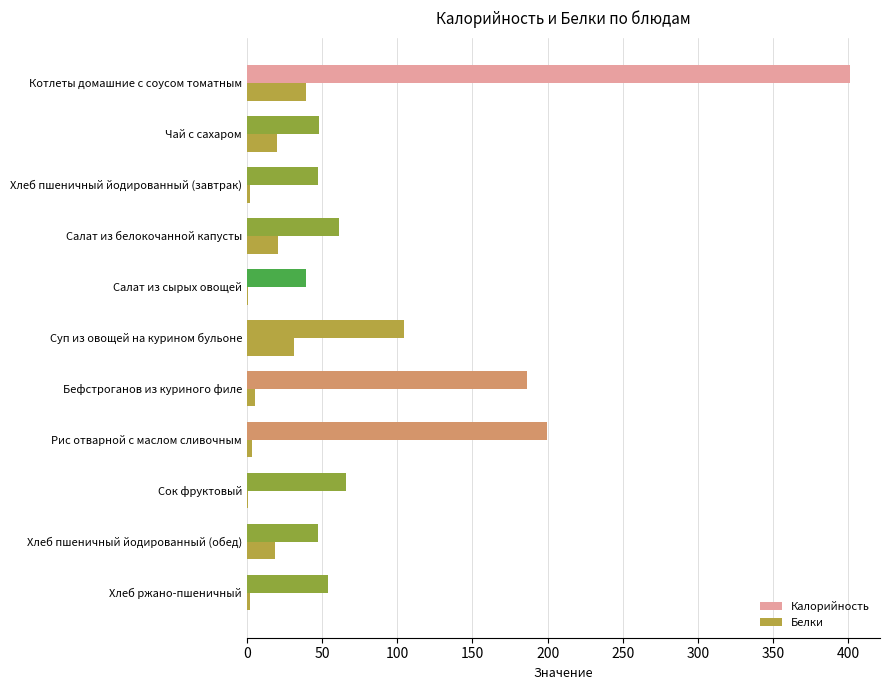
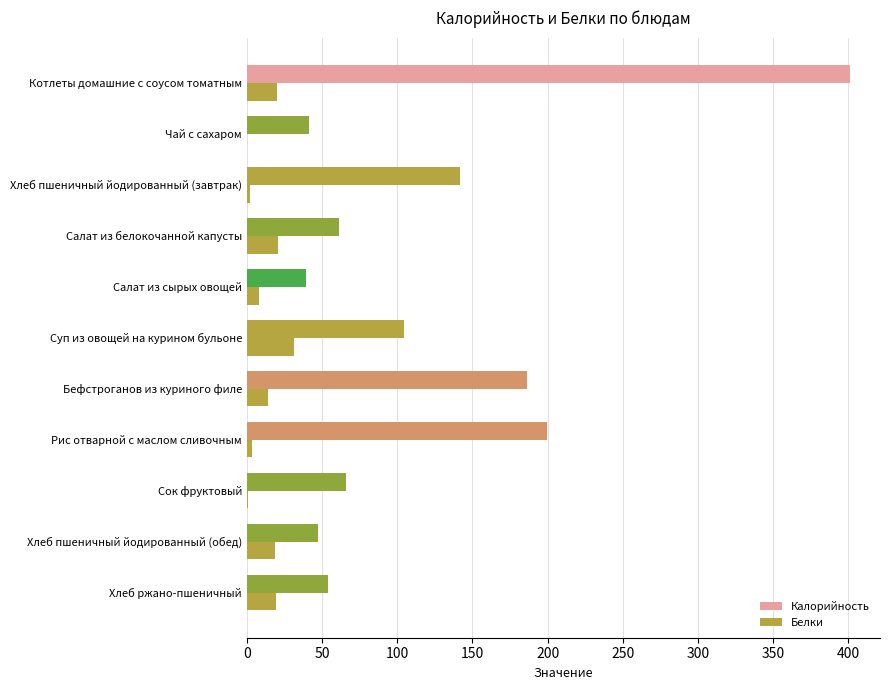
Белки, Котлеты домашние с соусом томатным: 39 -> 20
Калорийность, Чай с сахаром: 48 -> 41
Белки, Чай с сахаром: 20 -> 0
Калорийность, Хлеб пшеничный йодированный (завтрак): 47 -> 142
Белки, Салат из сырых овощей: 1 -> 8
Белки, Бефстроганов из куриного филе: 5 -> 14
Белки, Хлеб ржано-пшеничный: 2 -> 20
